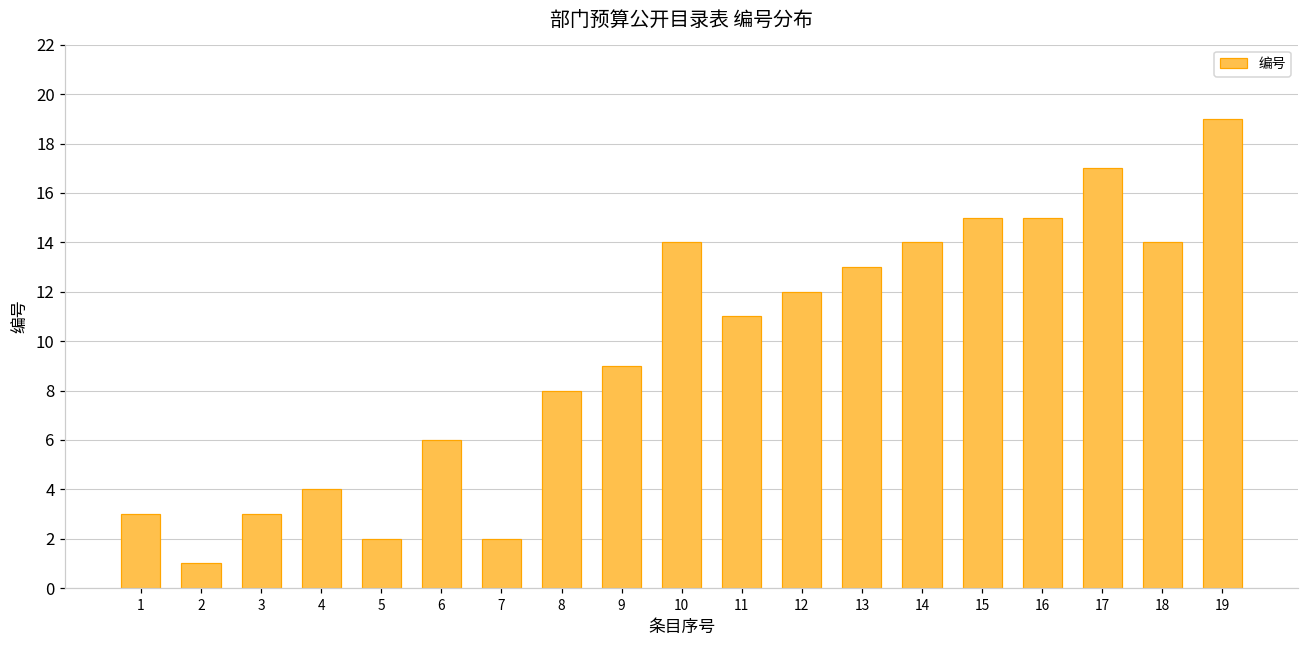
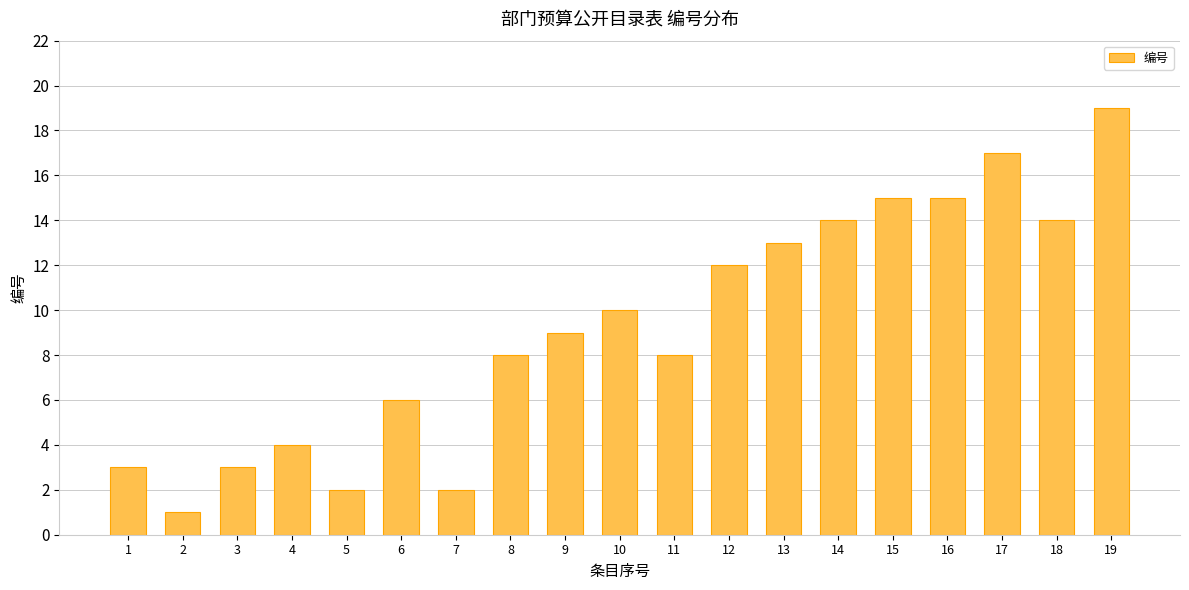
10: 14 -> 10
11: 11 -> 8
